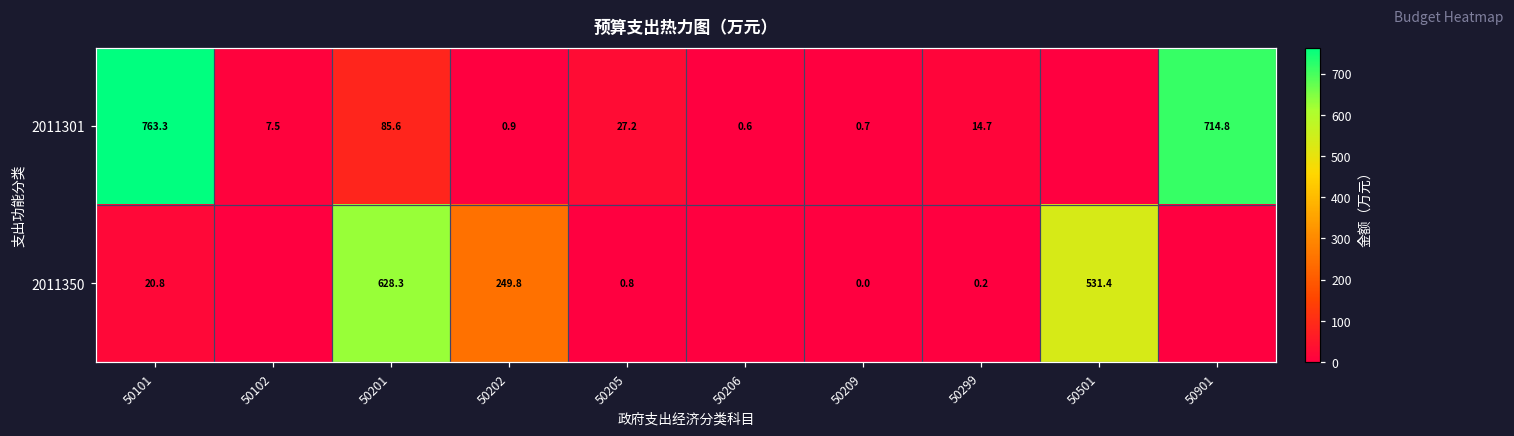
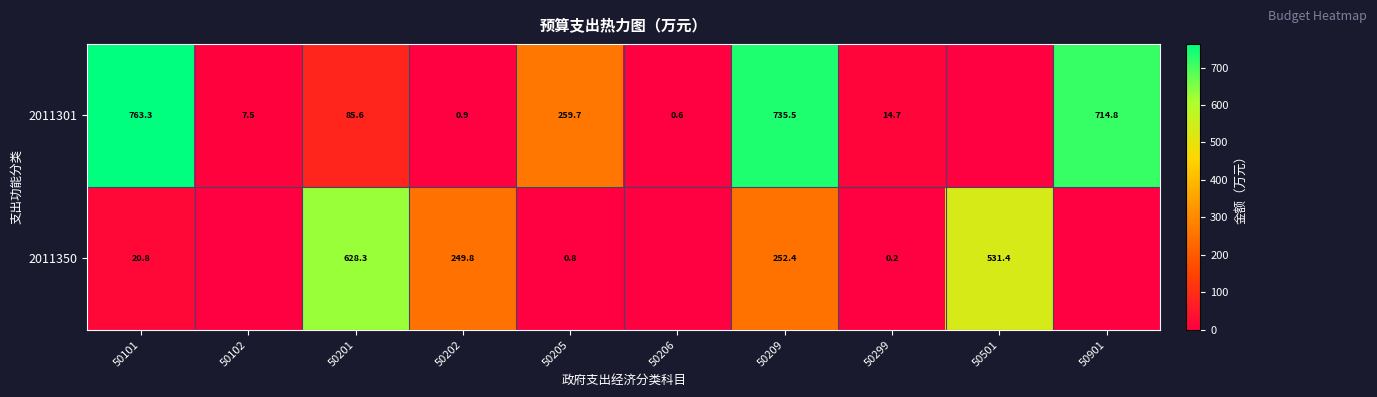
2011301, 50205: 27.2 -> 259.7
2011301, 50209: 0.7 -> 735.5
2011350, 50209: 0.0 -> 252.4
